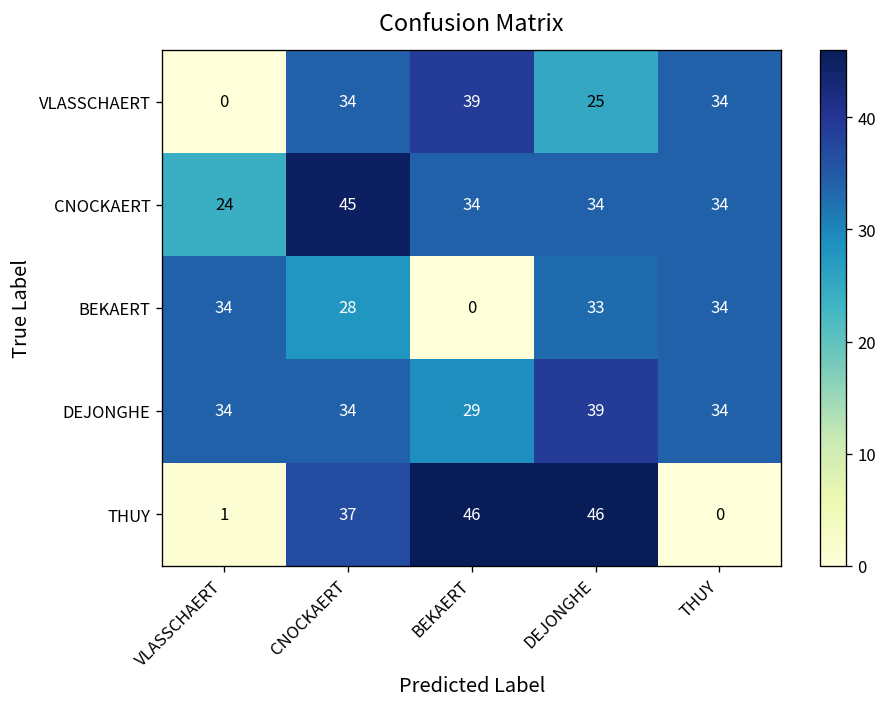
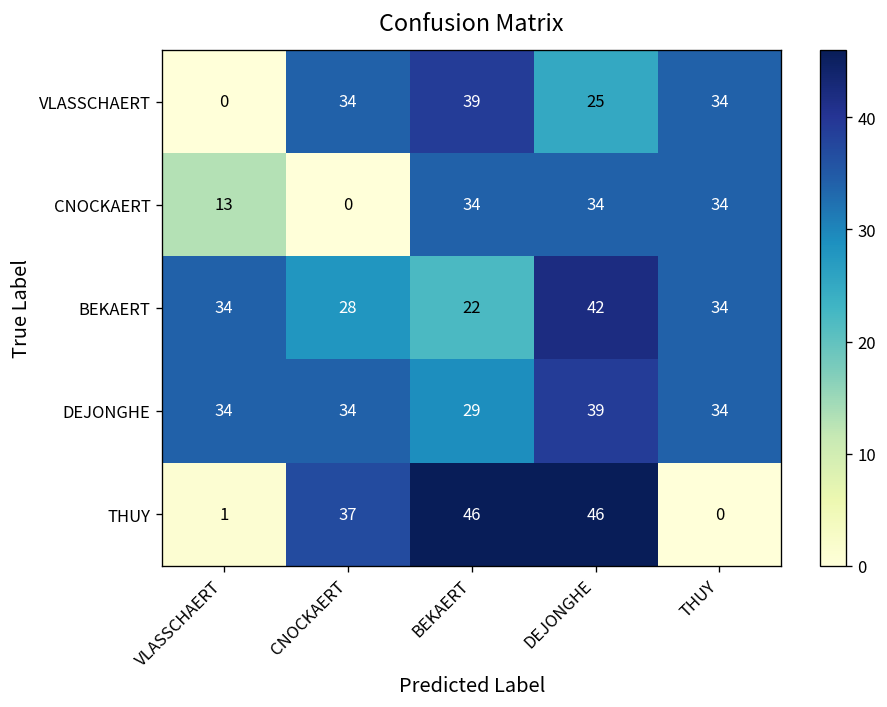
CNOCKAERT, VLASSCHAERT: 24 -> 13
CNOCKAERT, CNOCKAERT: 45 -> 0
BEKAERT, BEKAERT: 0 -> 22
BEKAERT, DEJONGHE: 33 -> 42
